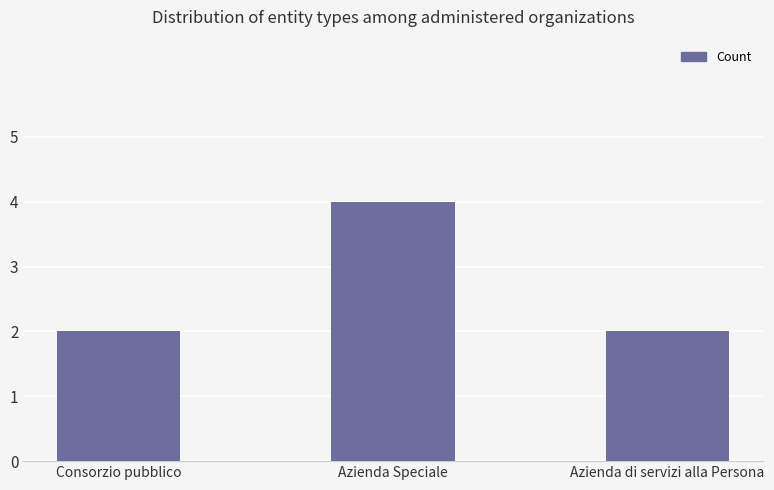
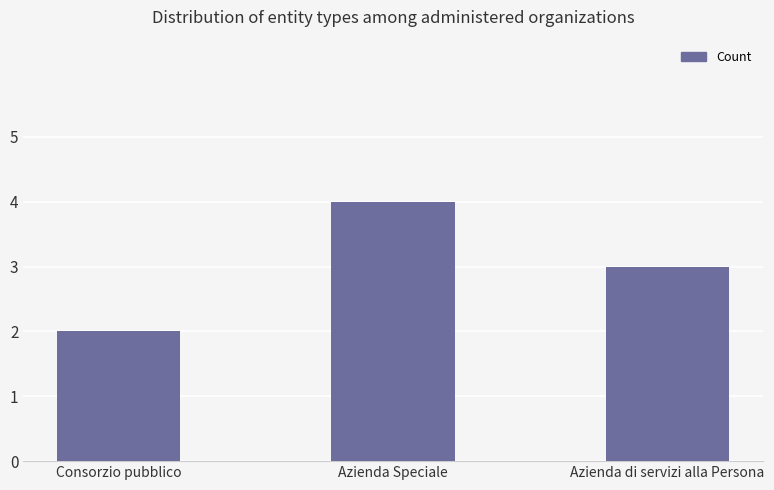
Azienda di servizi alla Persona: 2 -> 3
